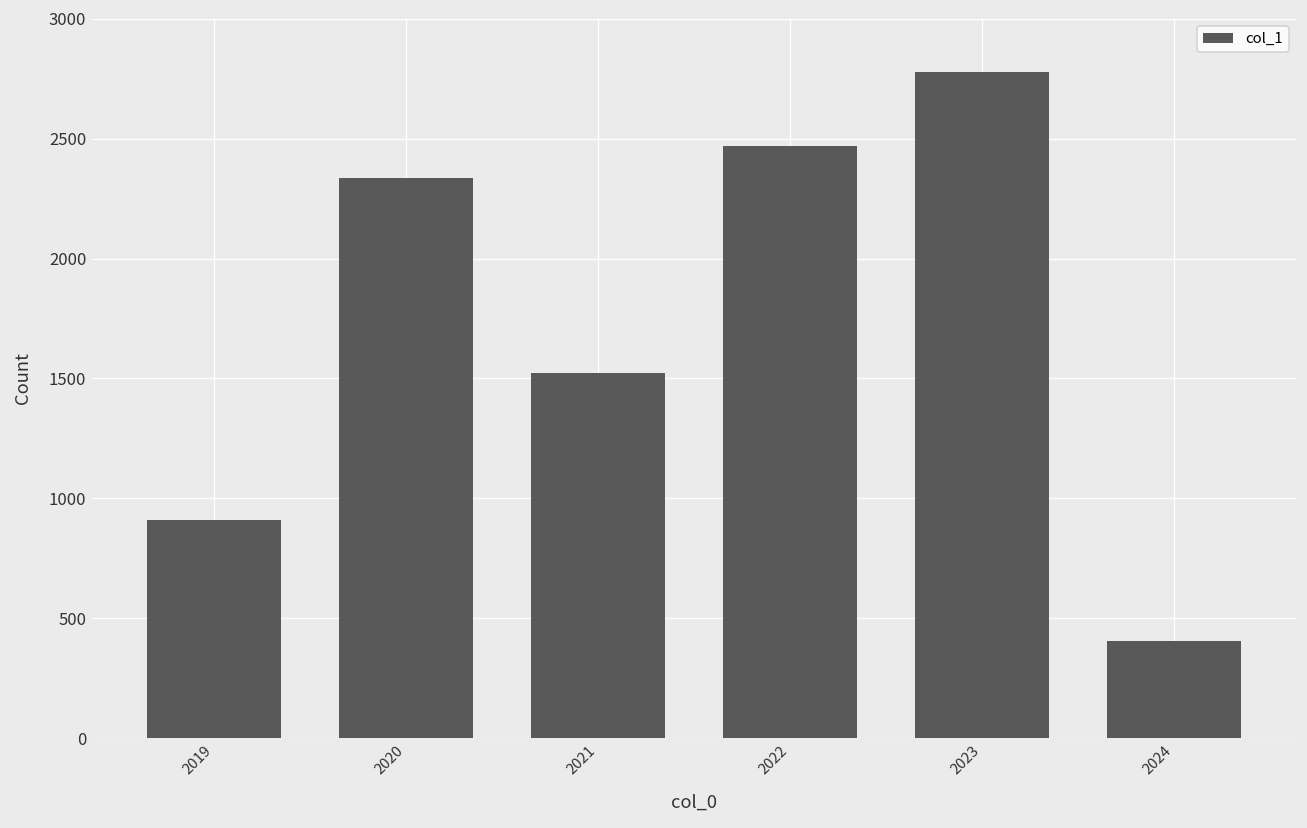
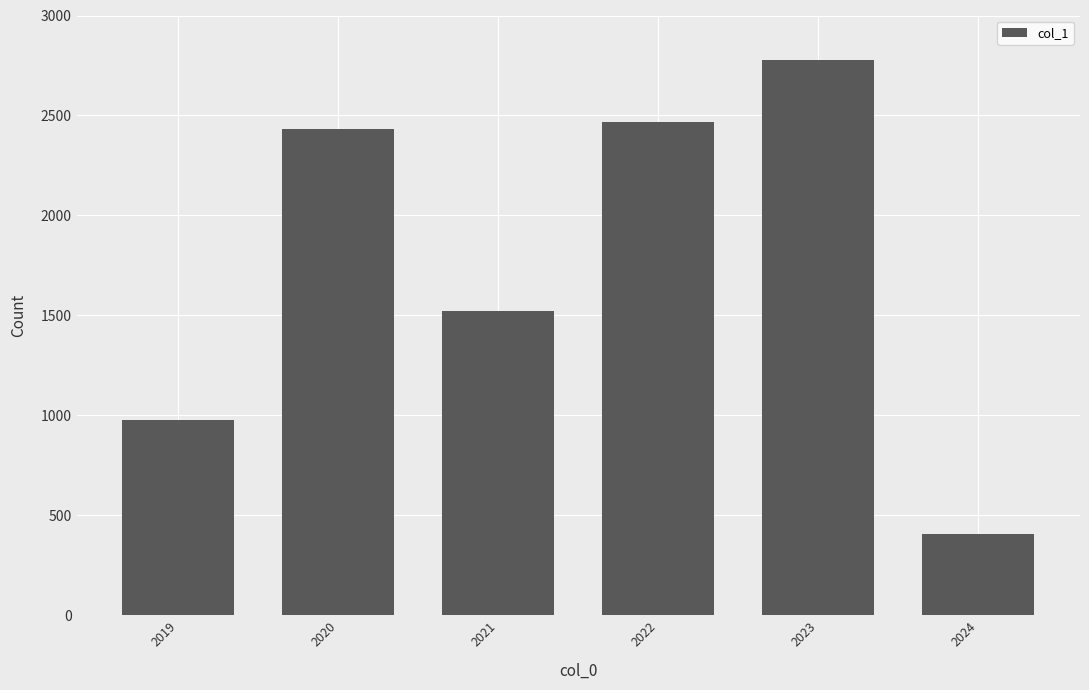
2019: 910 -> 980
2020: 2340 -> 2430
